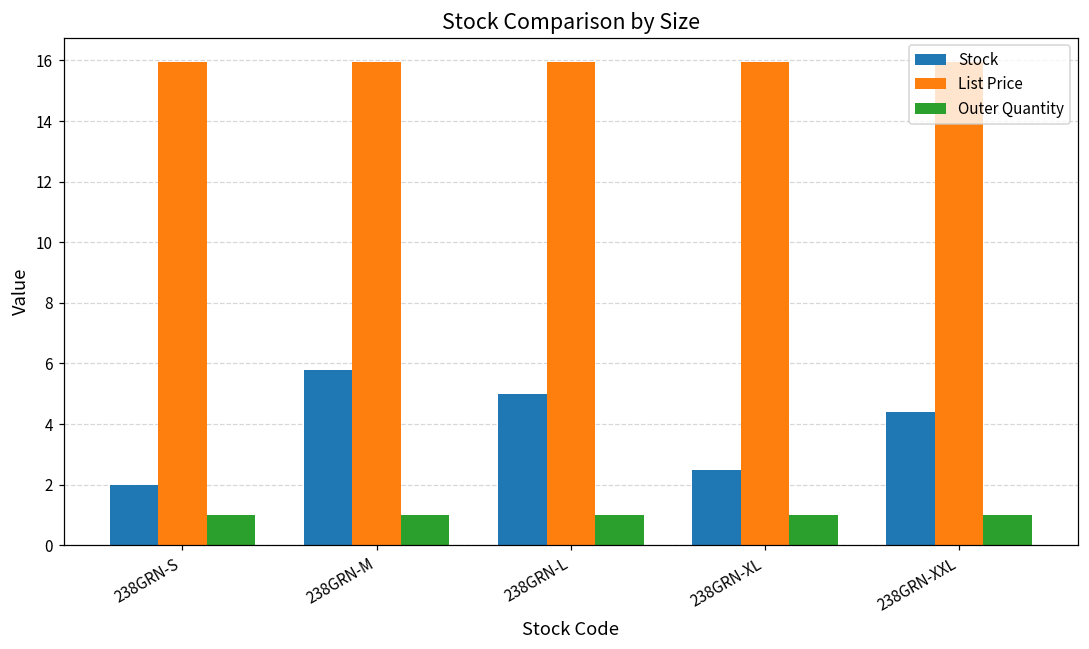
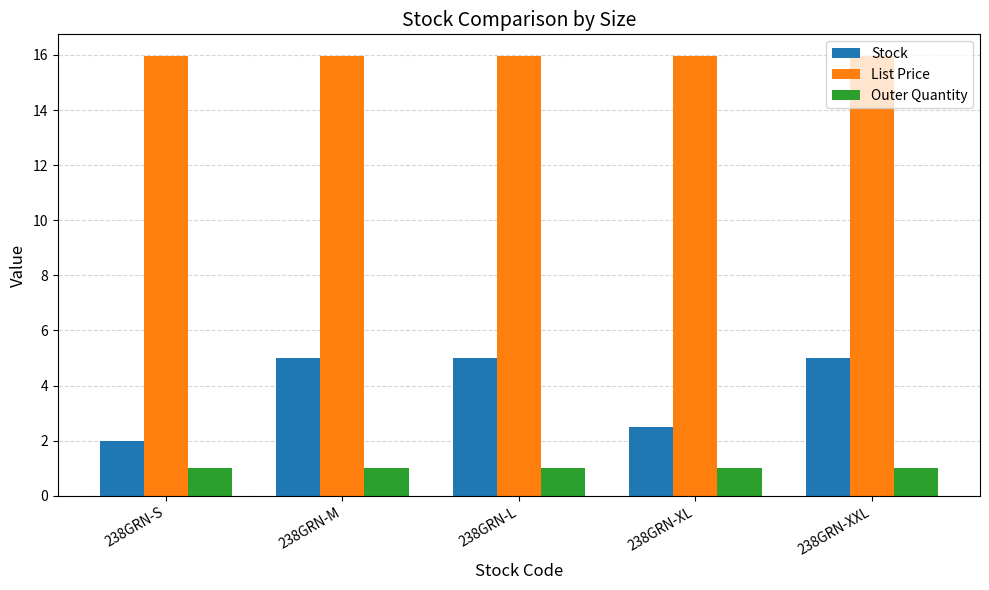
Stock, 238GRN-M: 5.8 -> 5.0
Stock, 238GRN-XXL: 4.4 -> 5.0
